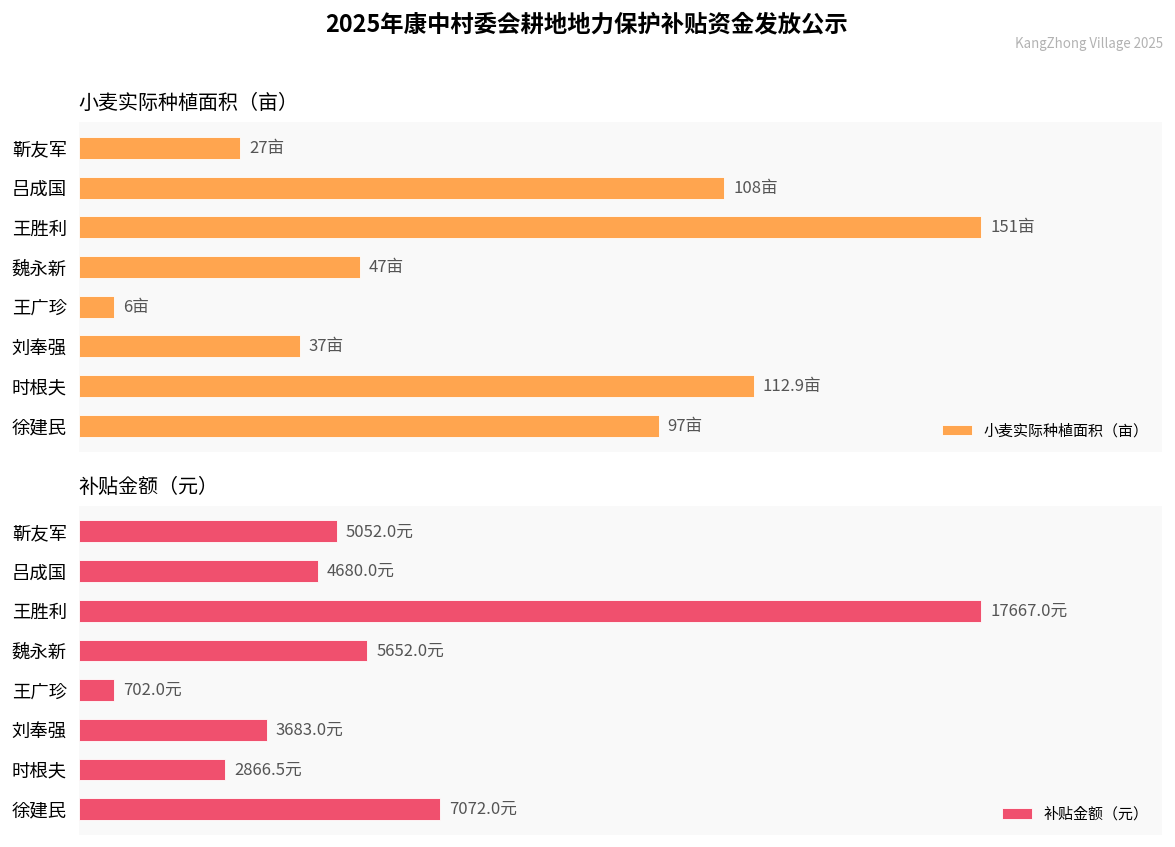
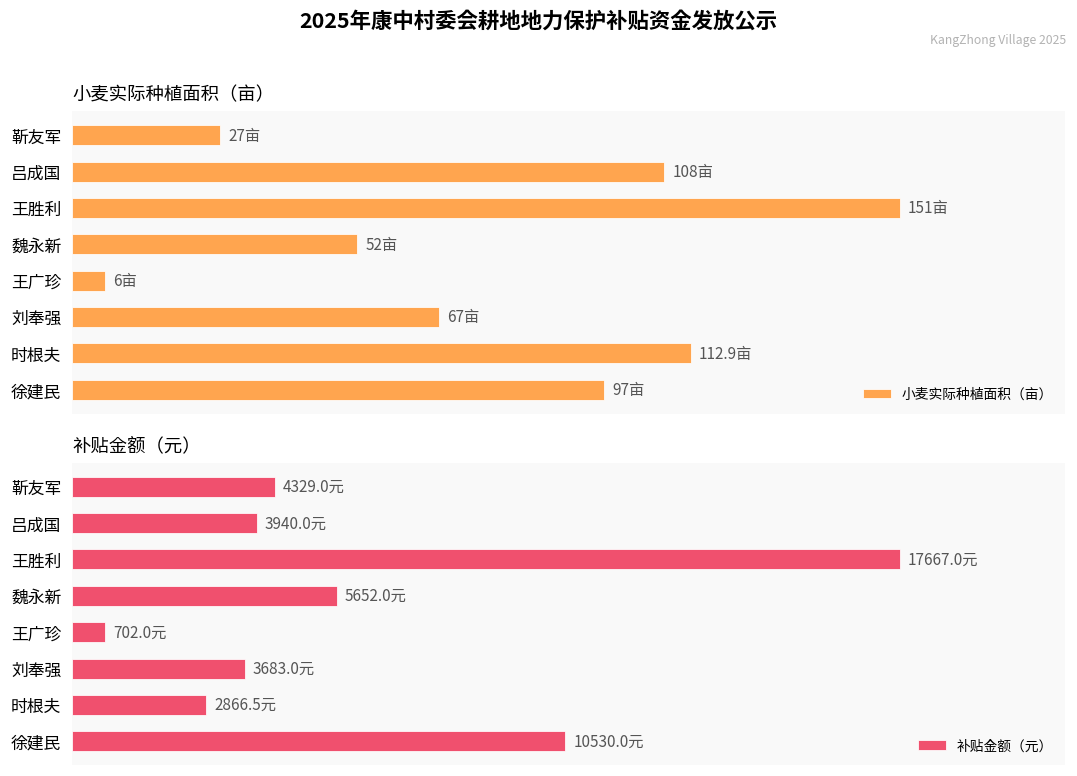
小麦实际种植面积（亩）, 魏永新: 47亩 -> 52亩
小麦实际种植面积（亩）, 刘奉强: 37亩 -> 67亩
补贴金额（元）, 靳友军: 5052.0元 -> 4329.0元
补贴金额（元）, 吕成国: 4680.0元 -> 3940.0元
补贴金额（元）, 徐建民: 7072.0元 -> 10530.0元
